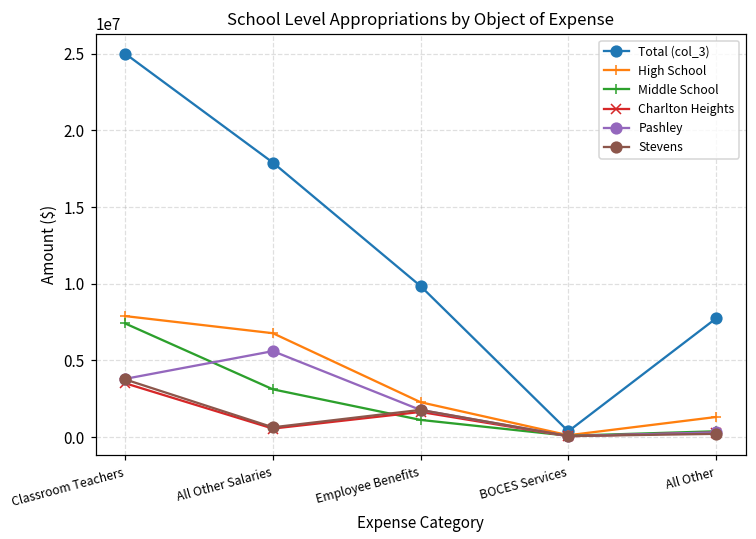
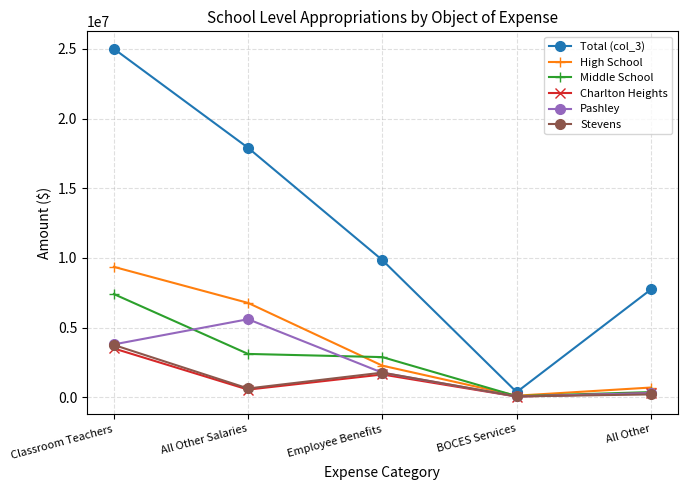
High School, Classroom Teachers: 7900000 -> 9400000
Middle School, Employee Benefits: 1100000 -> 2900000
High School, All Other: 1300000 -> 700000
